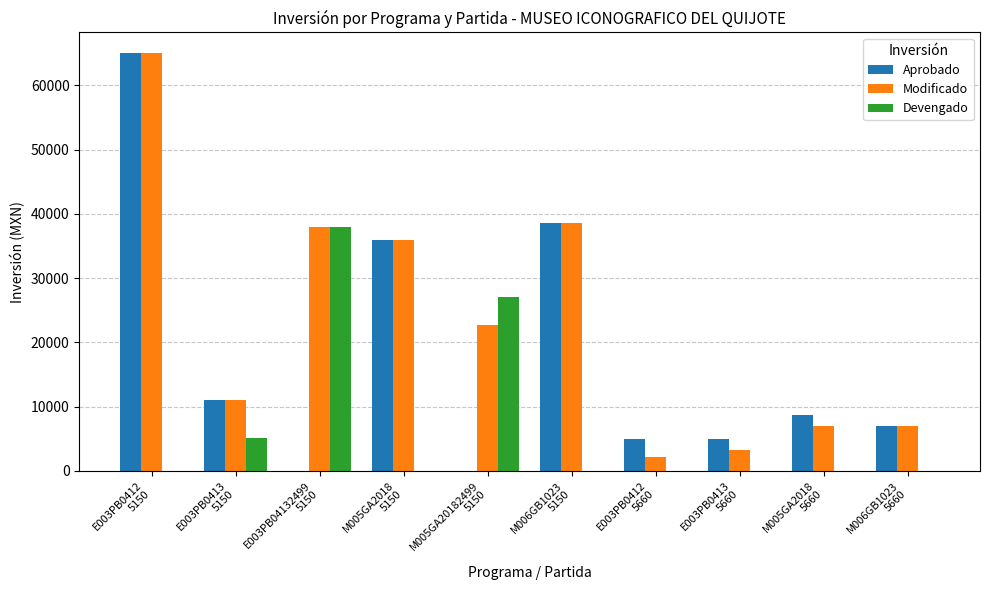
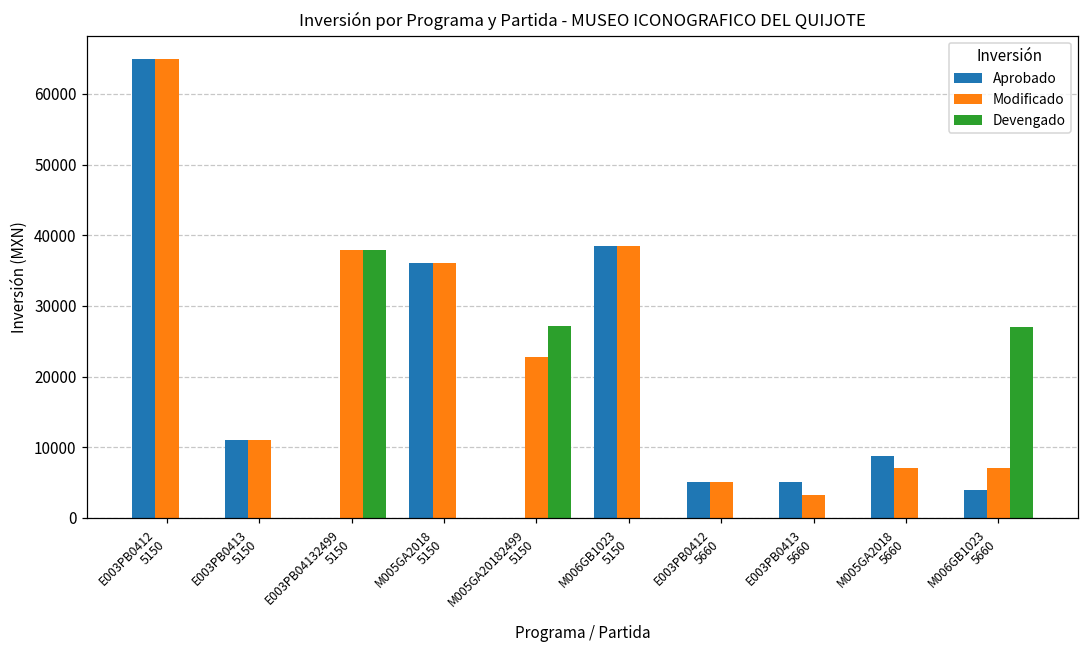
Devengado, E003PB0413 5150: 5000 -> 0
Modificado, E003PB0412 5660: 2000 -> 5000
Aprobado, M006GB1023 5660: 7000 -> 4000
Devengado, M006GB1023 5660: 0 -> 27000
